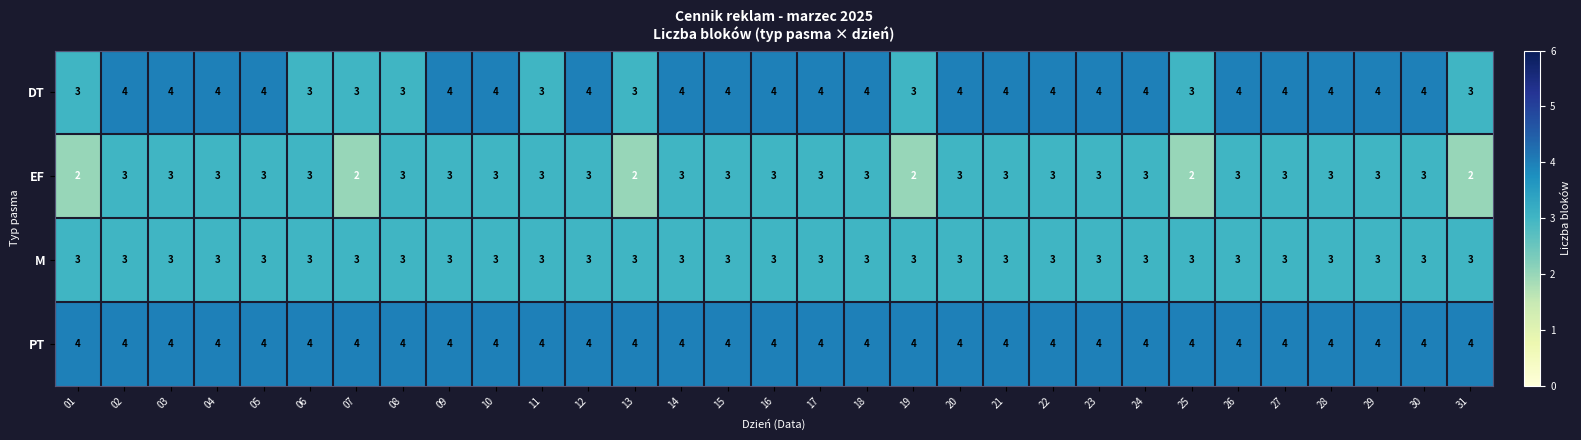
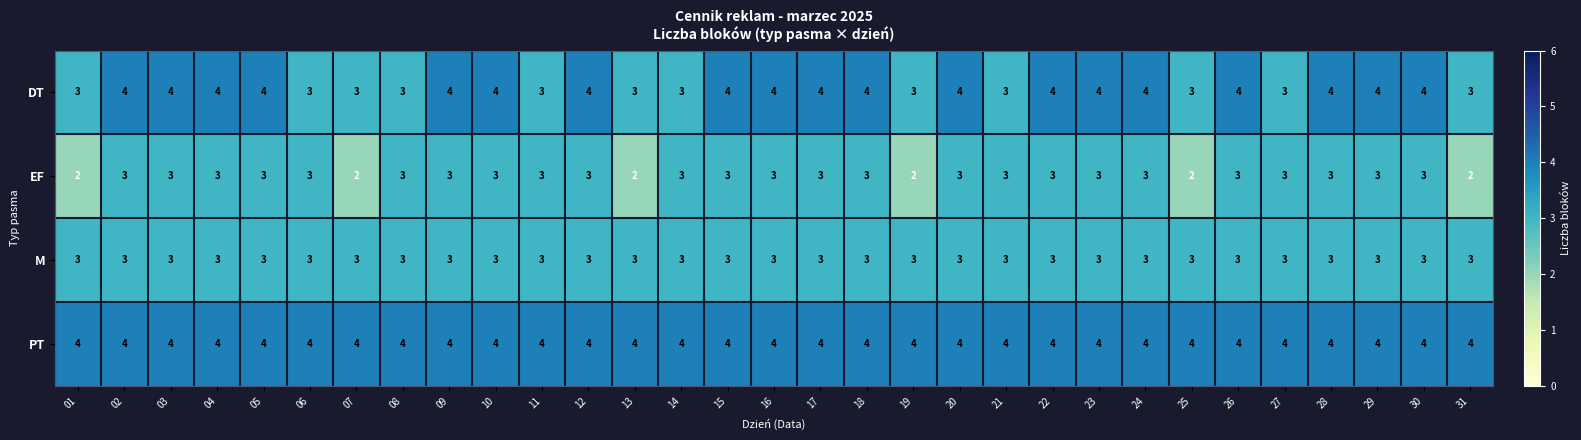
DT, 14: 4 -> 3
DT, 21: 4 -> 3
DT, 27: 4 -> 3
